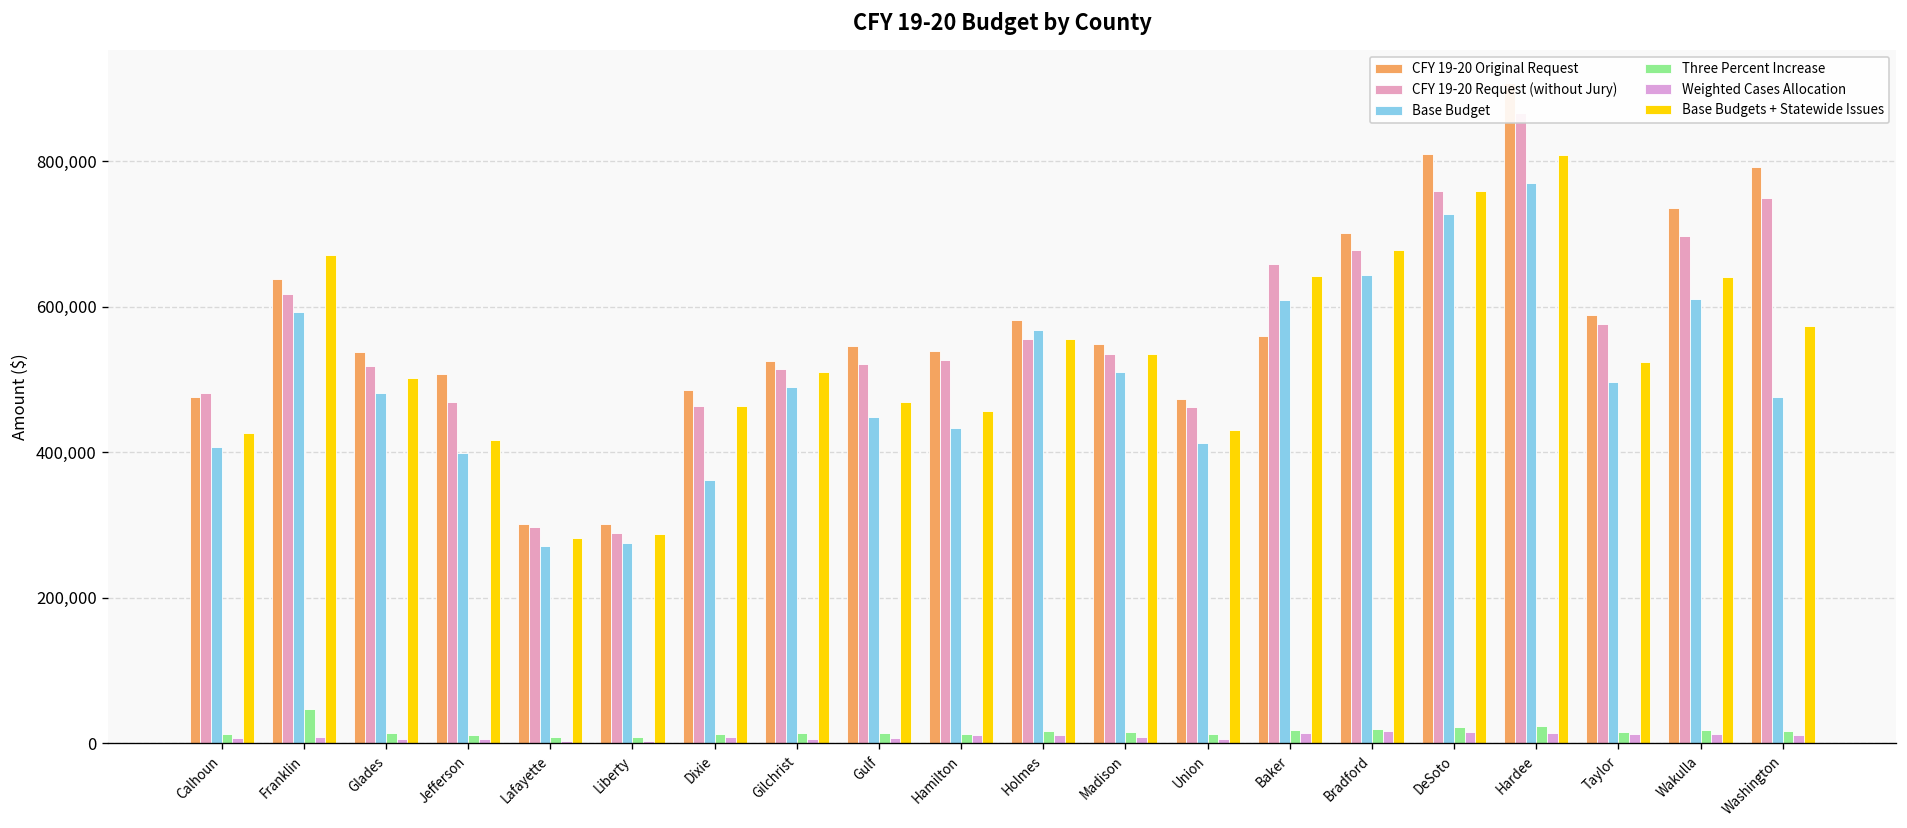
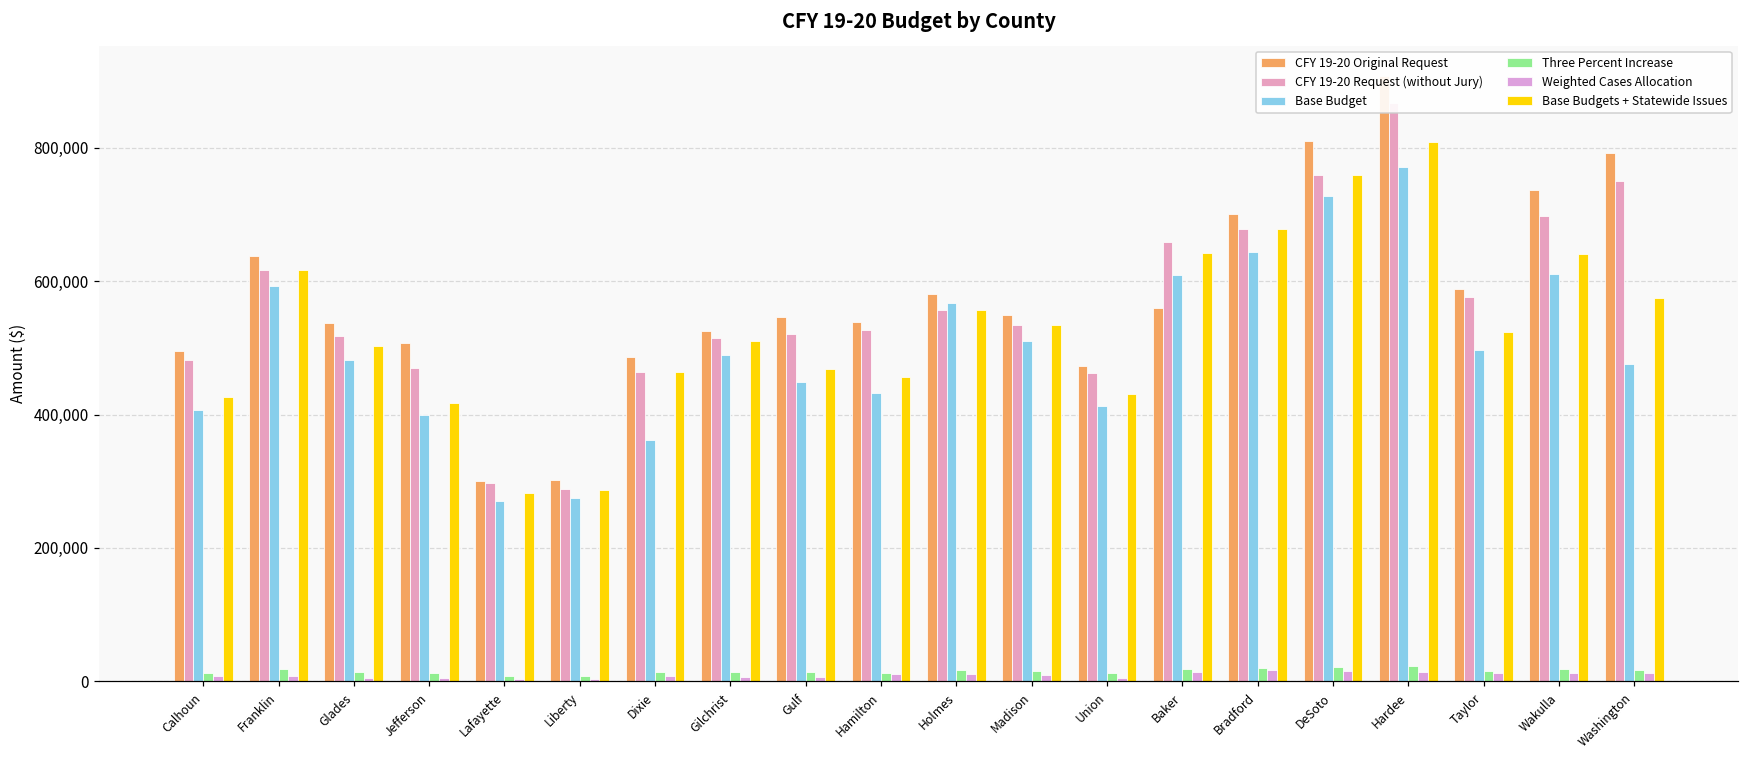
CFY 19-20 Original Request, Calhoun: 480,000 -> 500,000
Three Percent Increase, Franklin: 50,000 -> 20,000
Base Budgets + Statewide Issues, Franklin: 670,000 -> 620,000
